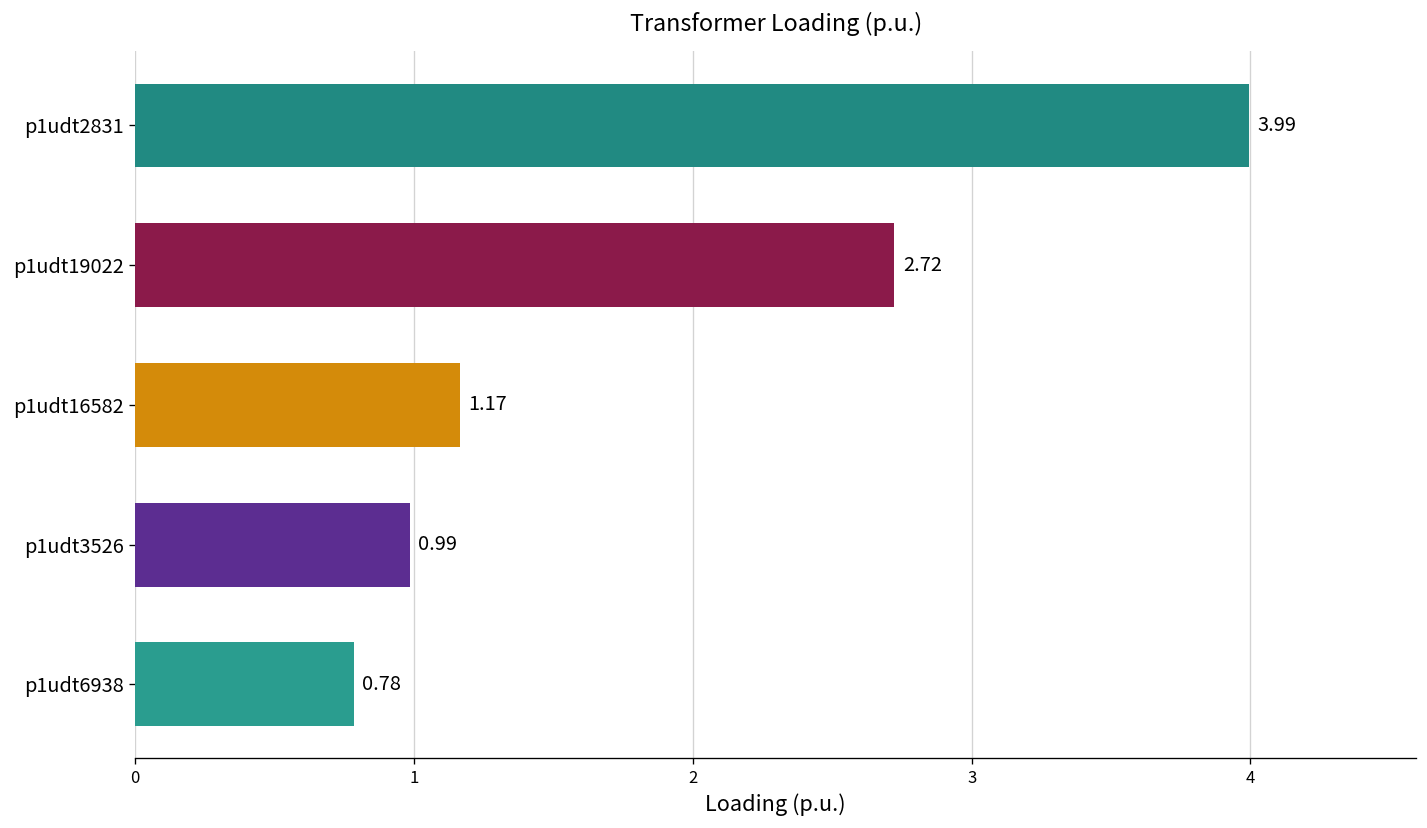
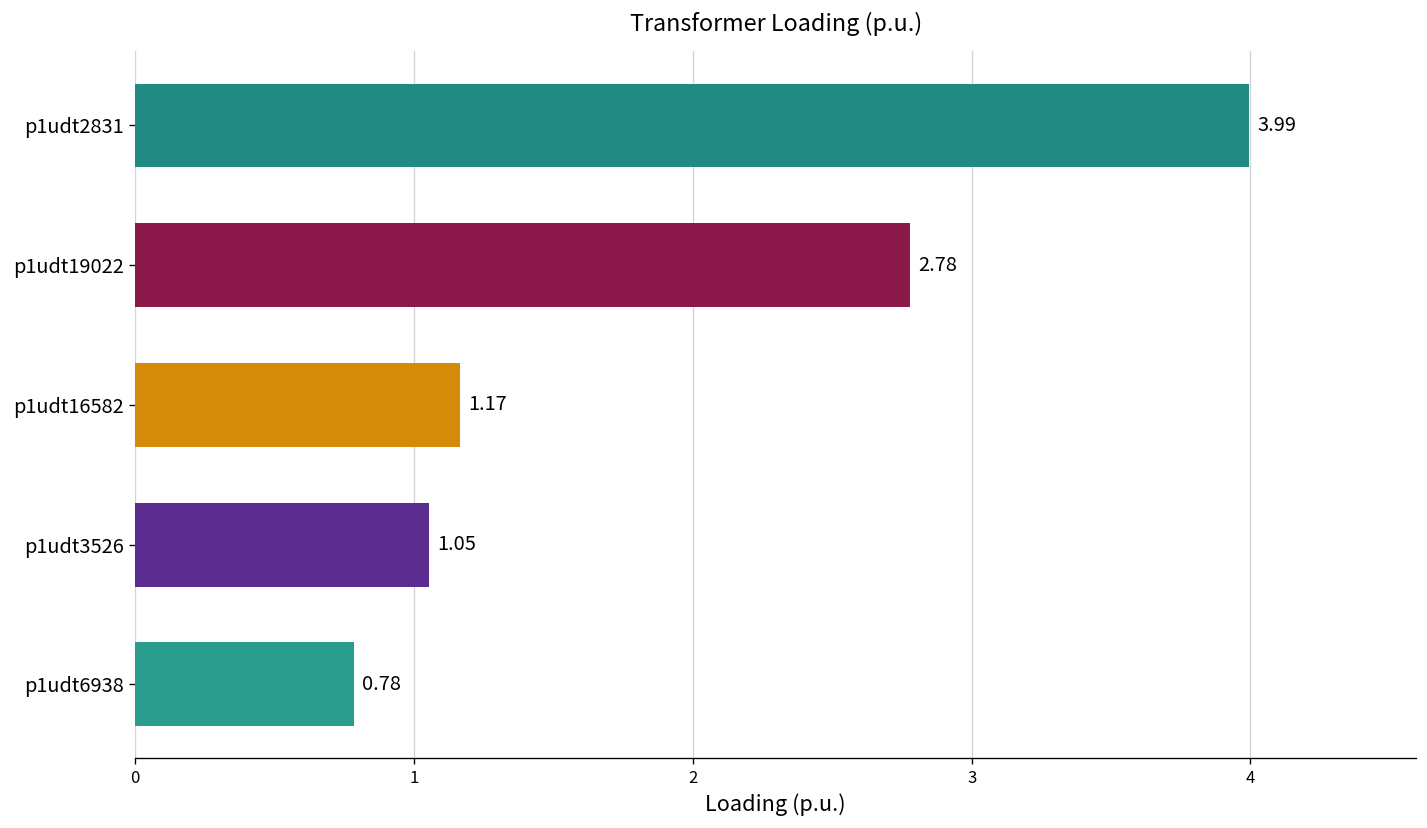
p1udt19022: 2.72 -> 2.78
p1udt3526: 0.99 -> 1.05
